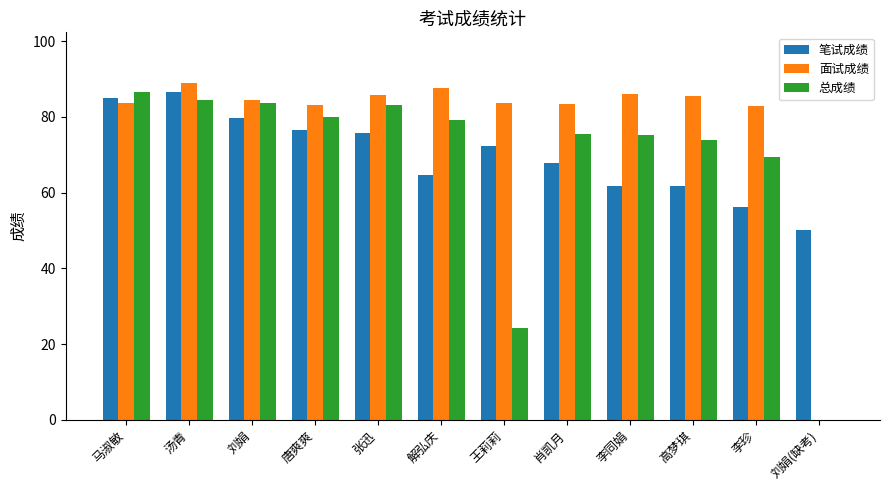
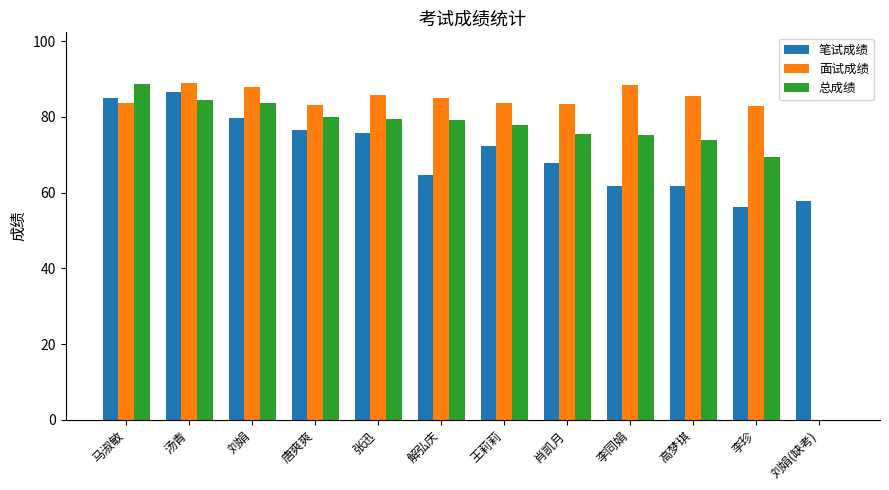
总成绩, 马淑敏: 86 -> 89
面试成绩, 刘娟: 85 -> 88
总成绩, 张迅: 83 -> 79
面试成绩, 解弘庆: 88 -> 85
总成绩, 王莉莉: 24 -> 78
面试成绩, 李同娟: 86 -> 89
笔试成绩, 刘娟(缺考): 50 -> 58
